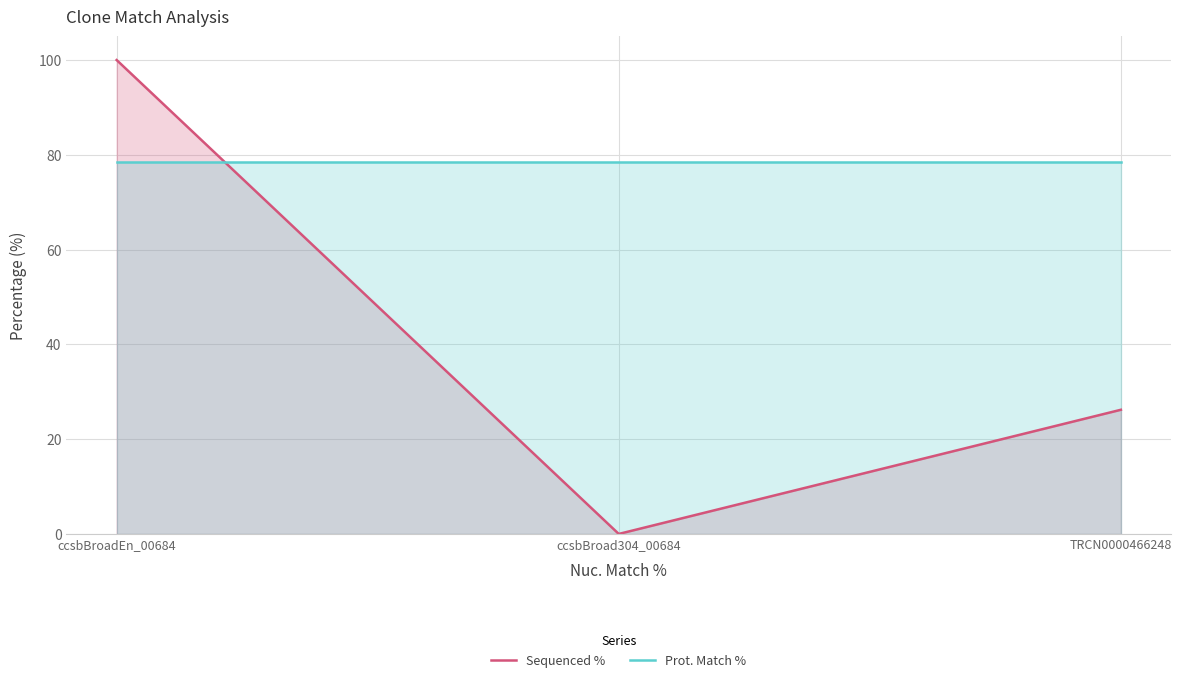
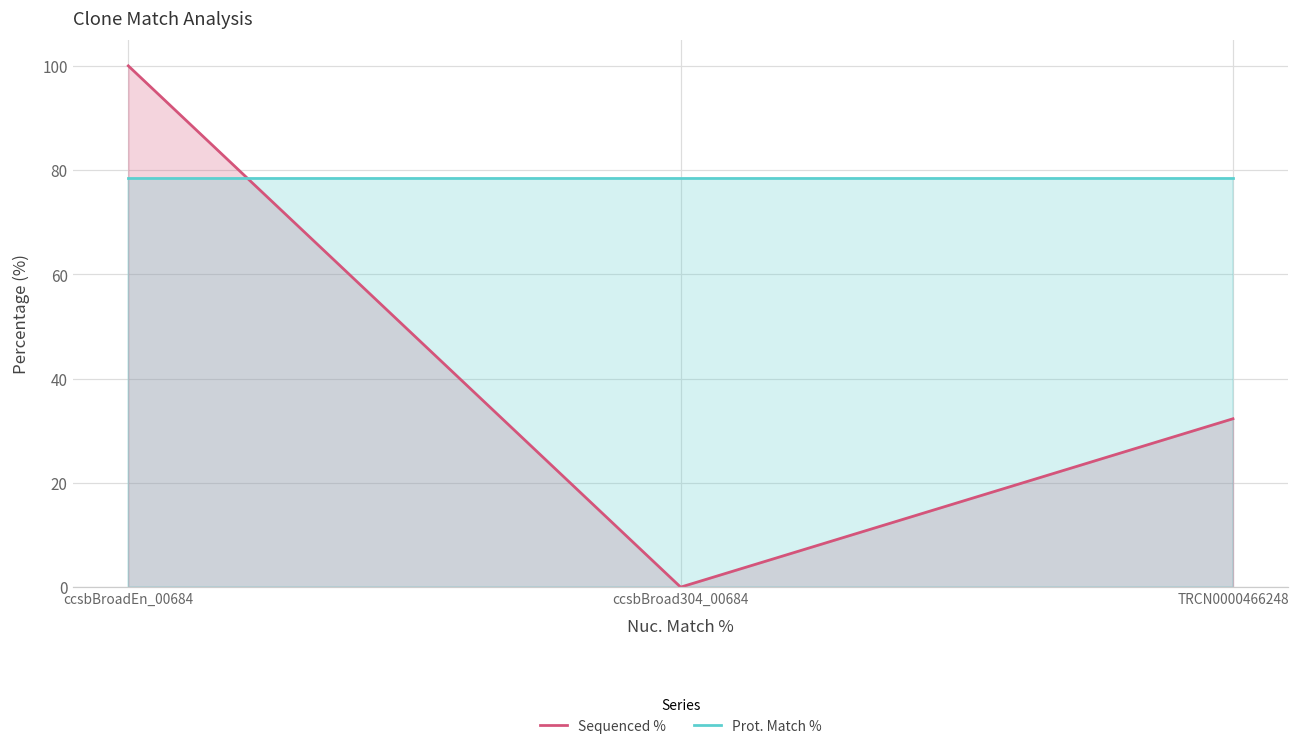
Sequenced %, TRCN0000466248: 26 -> 32
